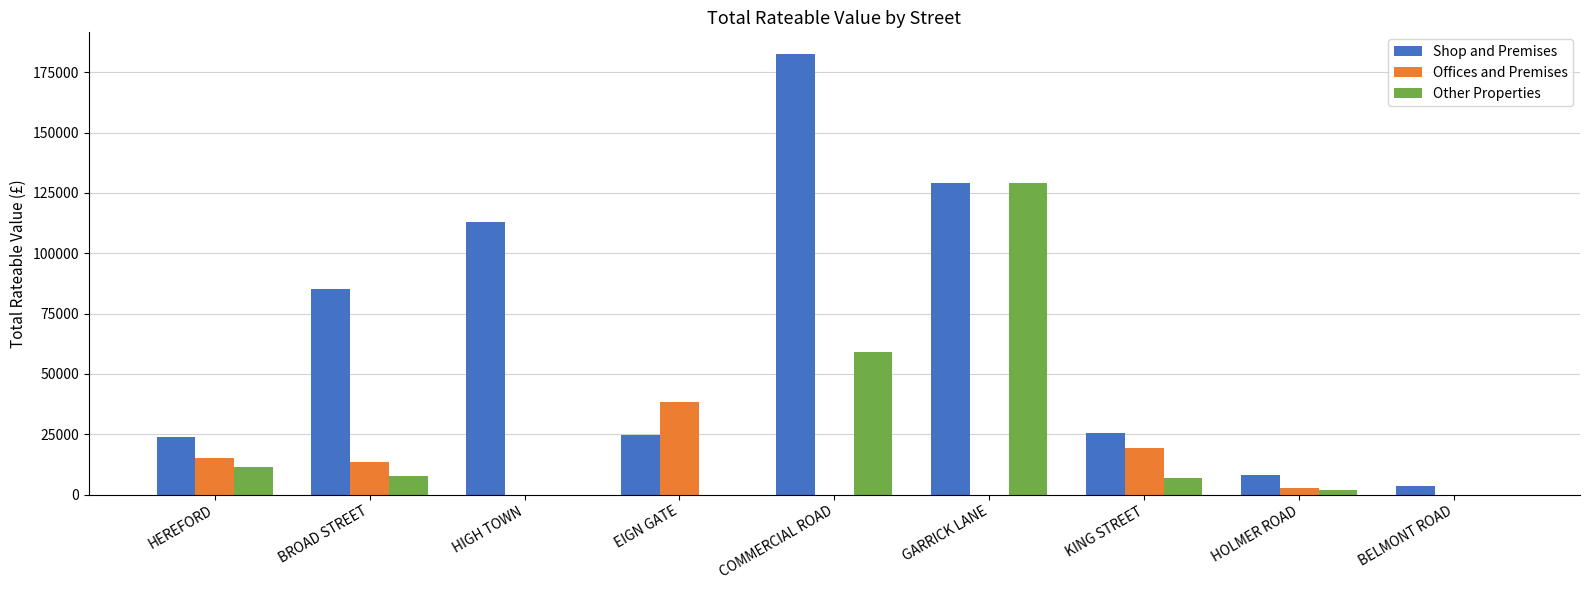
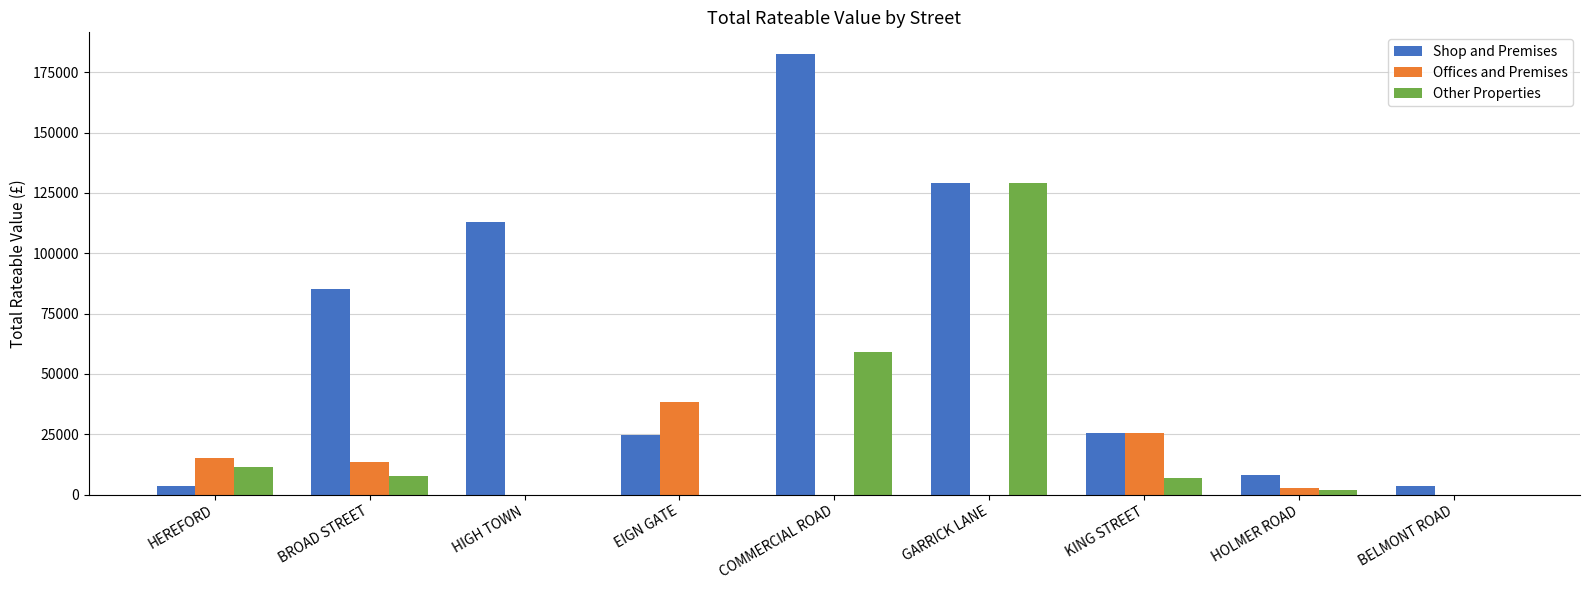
Shop and Premises, HEREFORD: 24000 -> 3000
Offices and Premises, KING STREET: 19000 -> 26000
